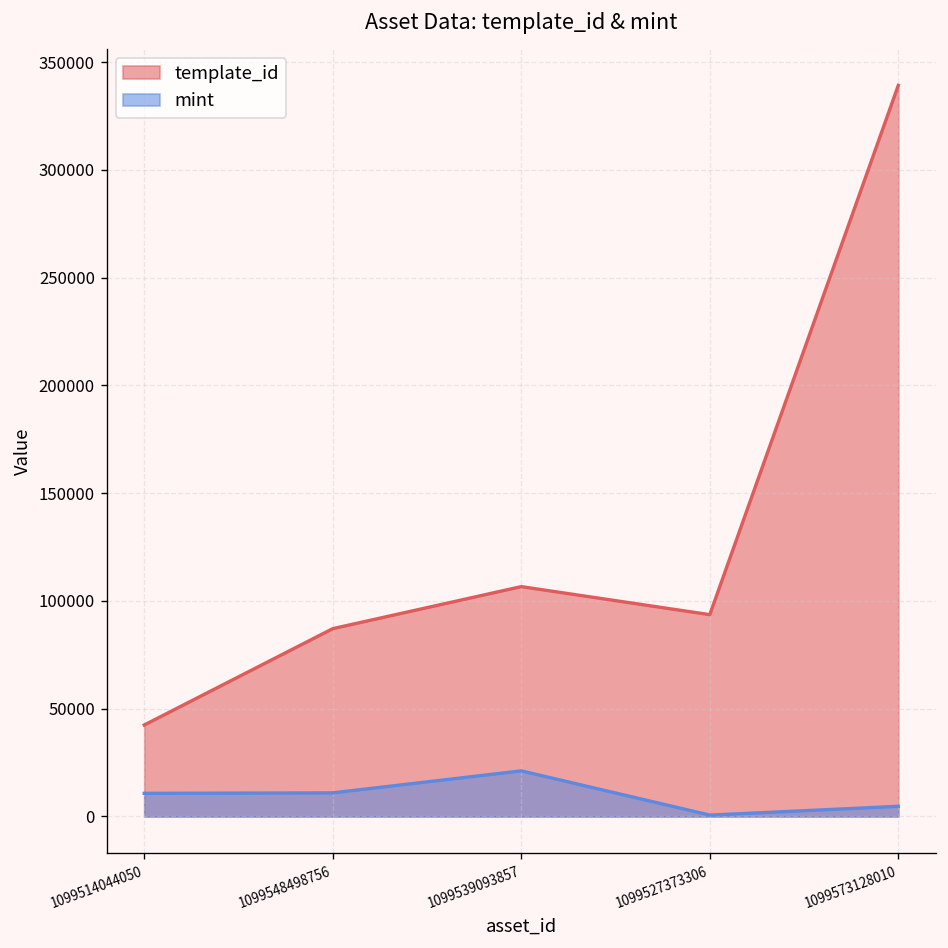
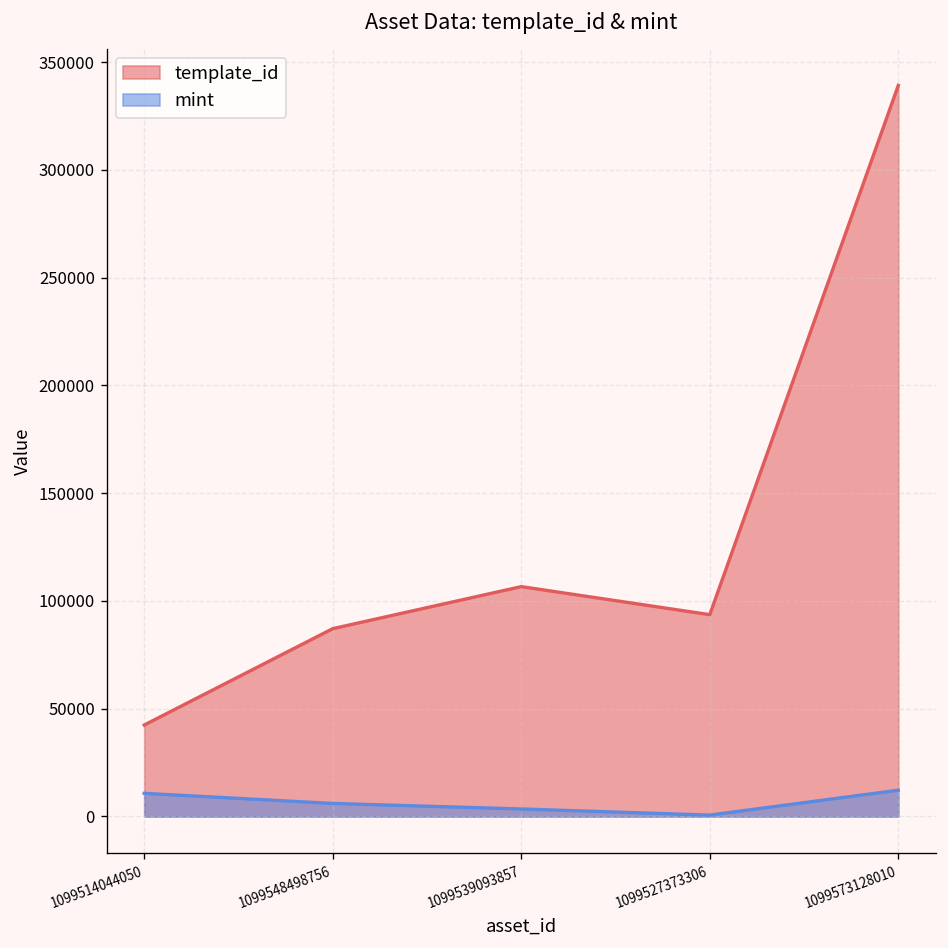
mint, 1099548498756: 11000 -> 6000
mint, 1099539093857: 21000 -> 3000
mint, 1099573128010: 5000 -> 12000
